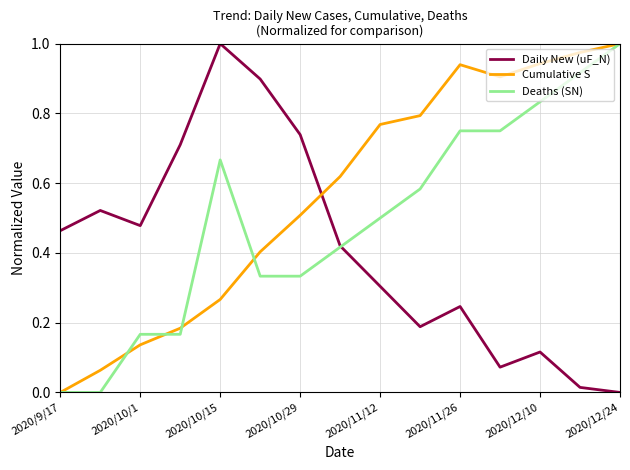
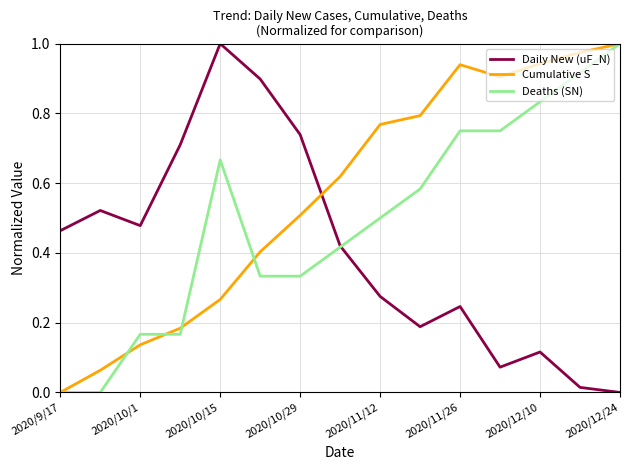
Daily New (uF_N), 2020/11/12: 0.30 -> 0.28
